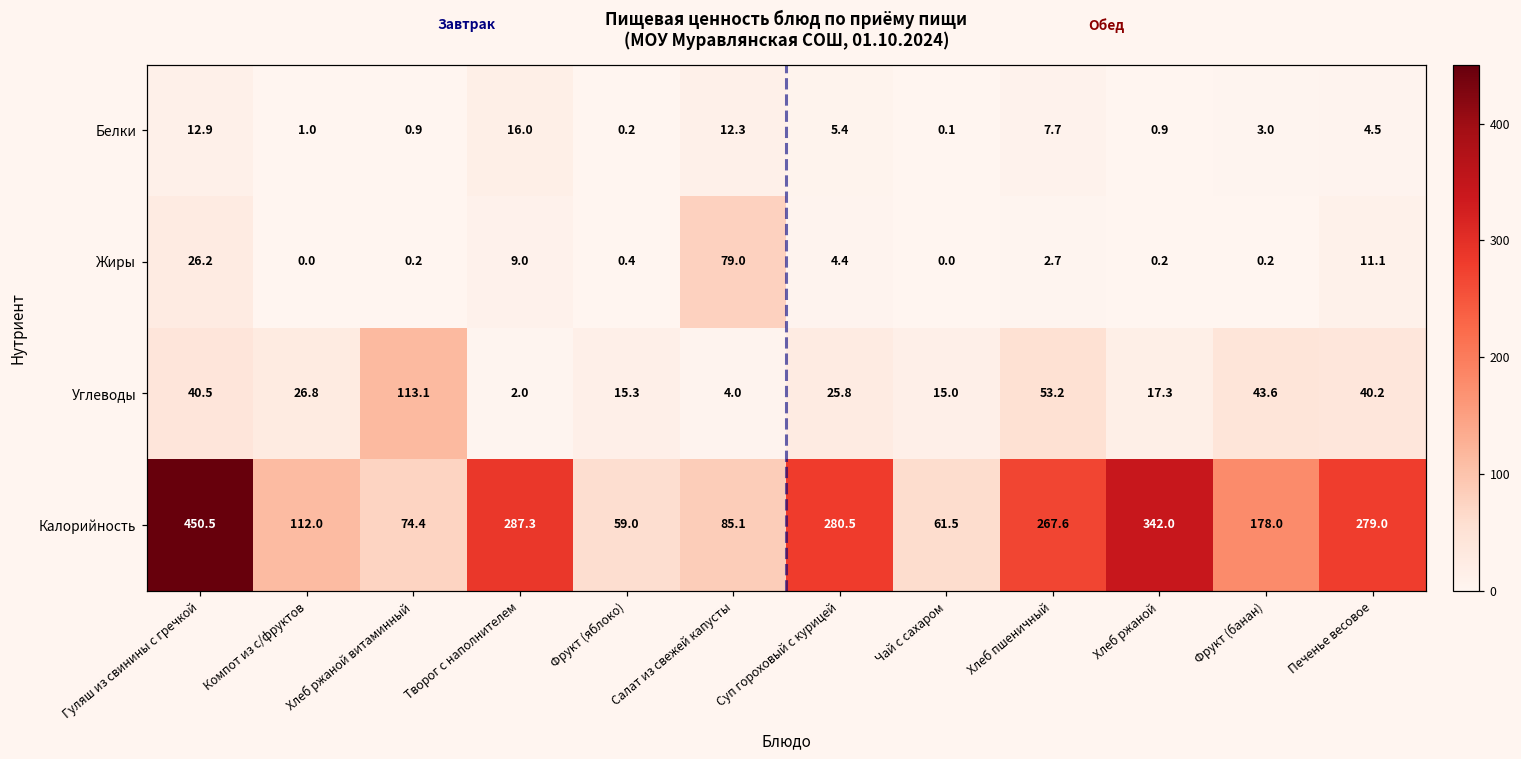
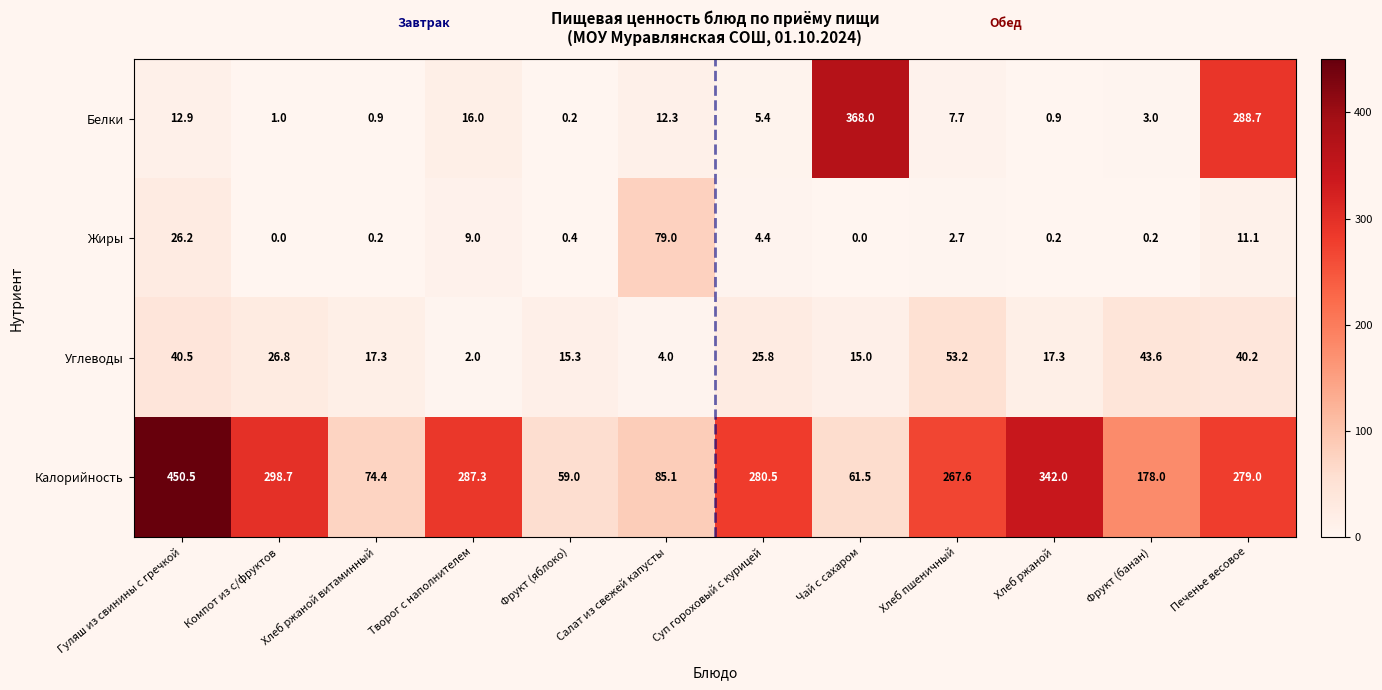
Белки, Чай с сахаром: 0.1 -> 368.0
Белки, Печенье весовое: 4.5 -> 288.7
Углеводы, Хлеб ржаной витаминный: 113.1 -> 17.3
Калорийность, Компот из с/фруктов: 112.0 -> 298.7
